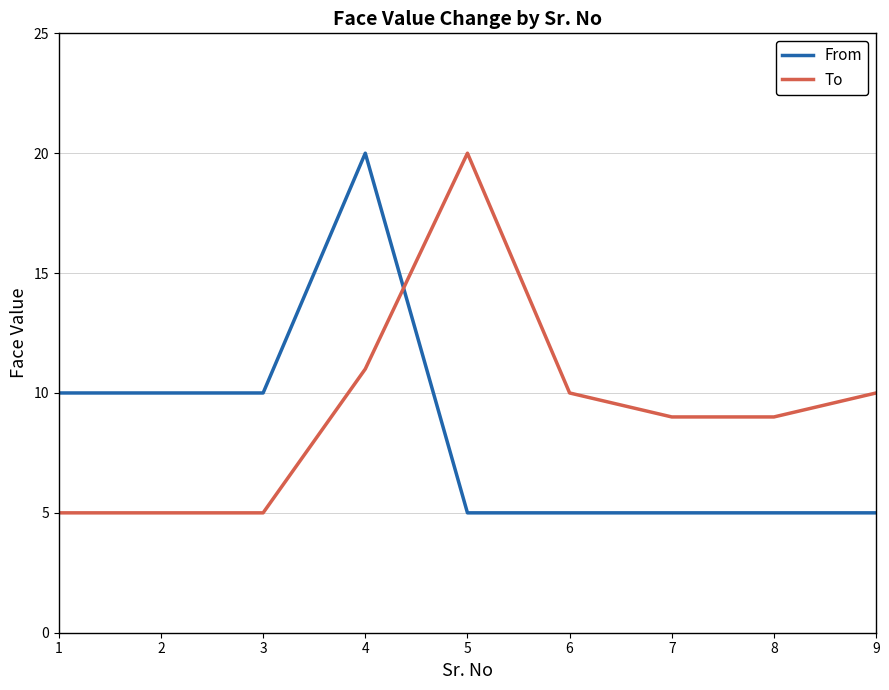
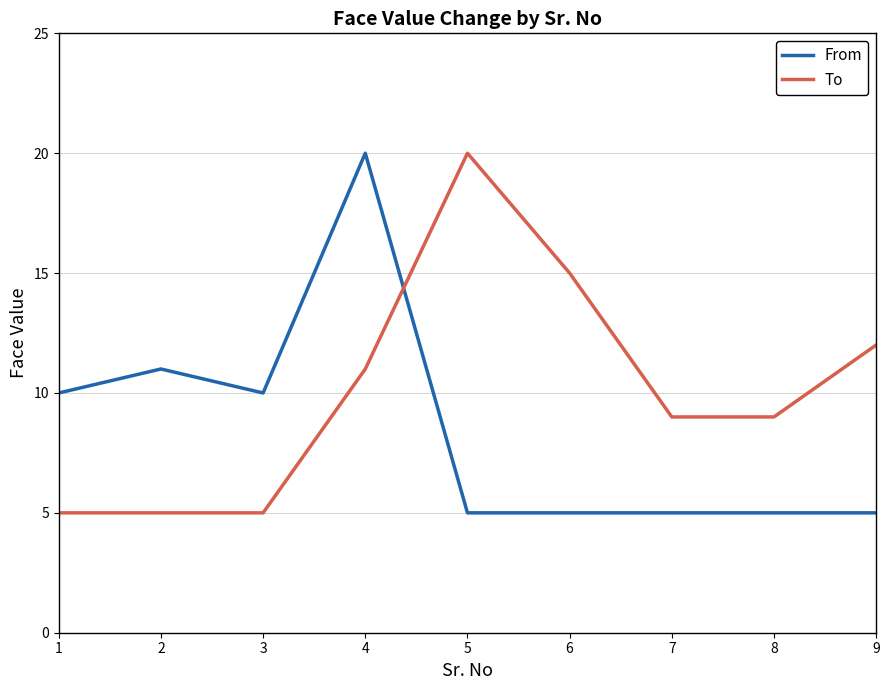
From, 2: 10 -> 11
To, 6: 10 -> 15
To, 9: 10 -> 12
